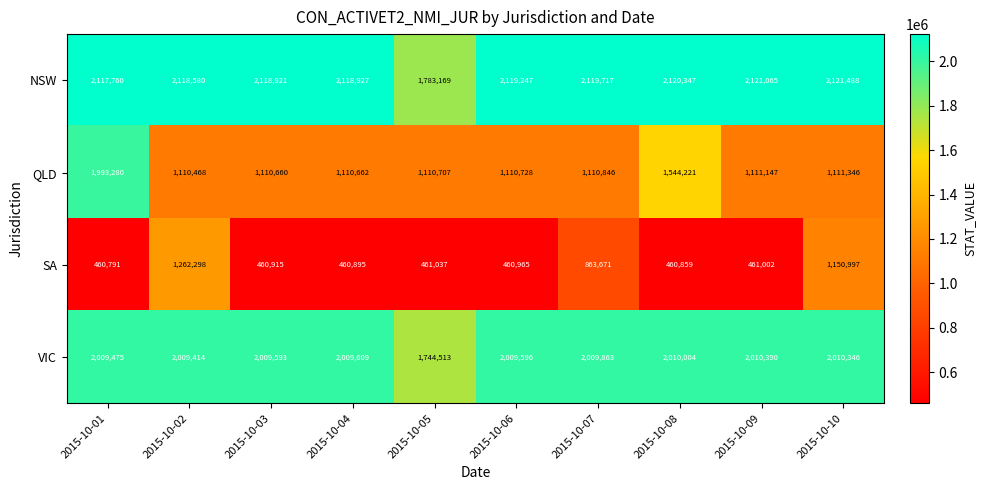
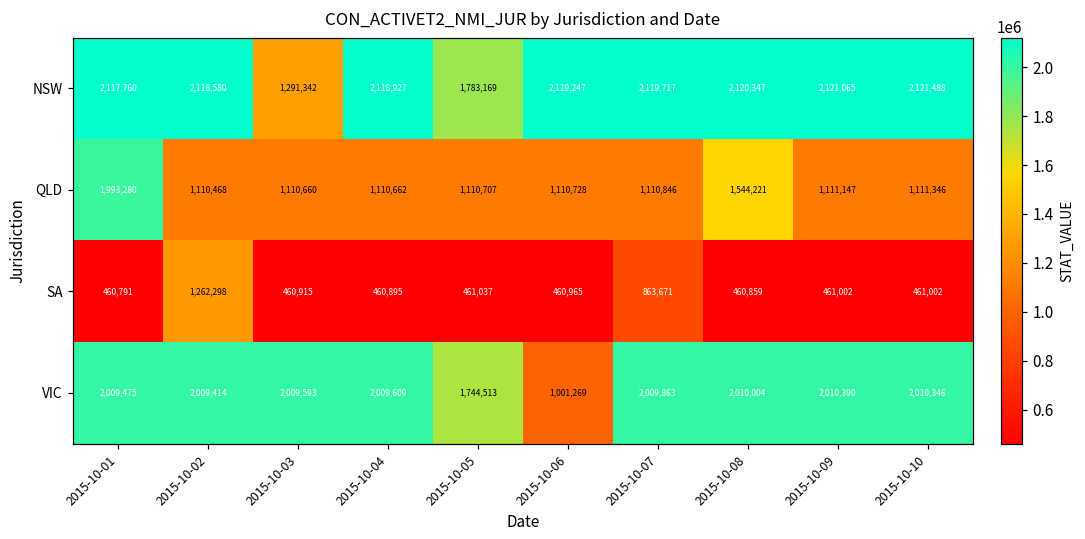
NSW, 2015-10-03: 2,118,921 -> 1,291,342
SA, 2015-10-10: 1,150,997 -> 461,002
VIC, 2015-10-06: 2,009,596 -> 1,001,269
